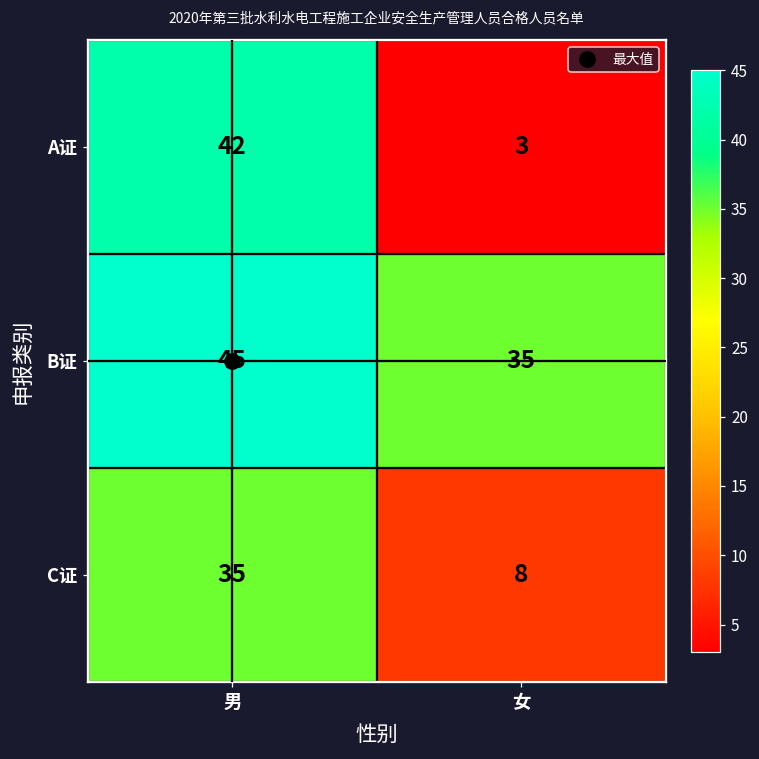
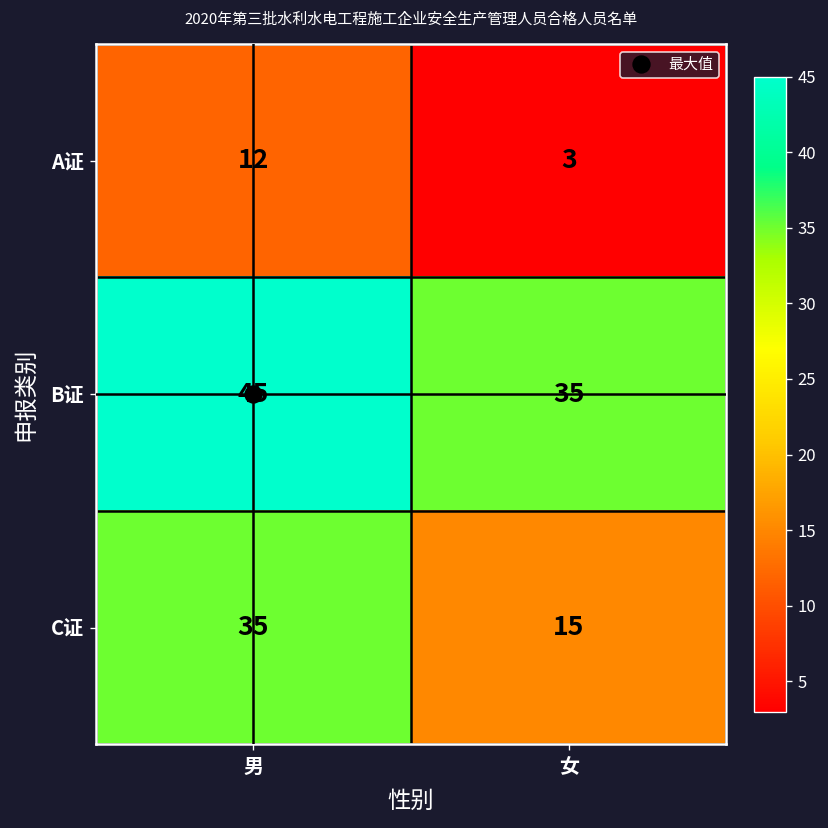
A证, 男: 42 -> 12
C证, 女: 8 -> 15
